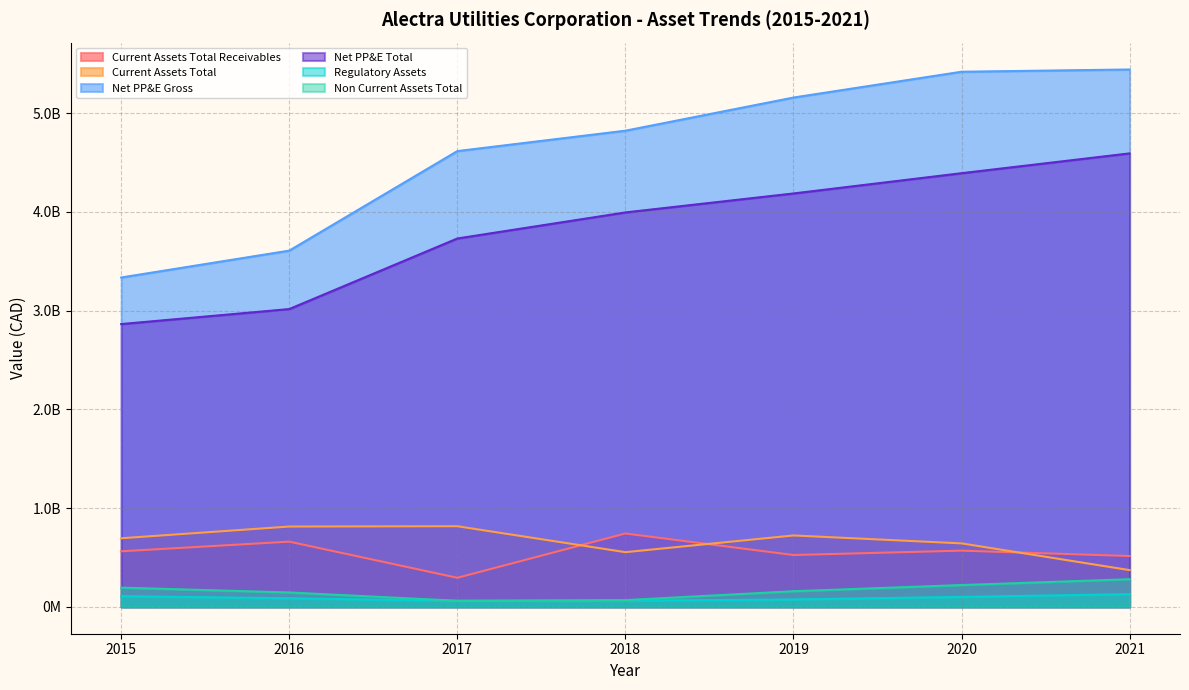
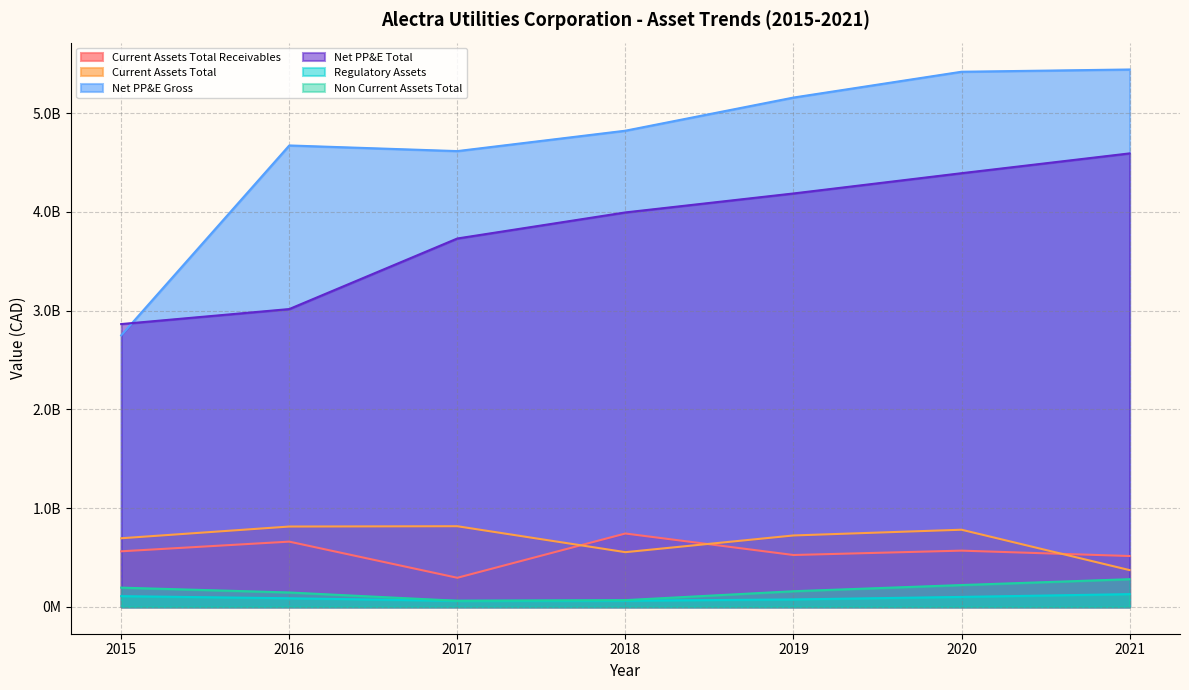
Net PP&E Gross, 2015: 3300000000 -> 2700000000
Net PP&E Gross, 2016: 3600000000 -> 4700000000
Current Assets Total, 2020: 600000000 -> 800000000
